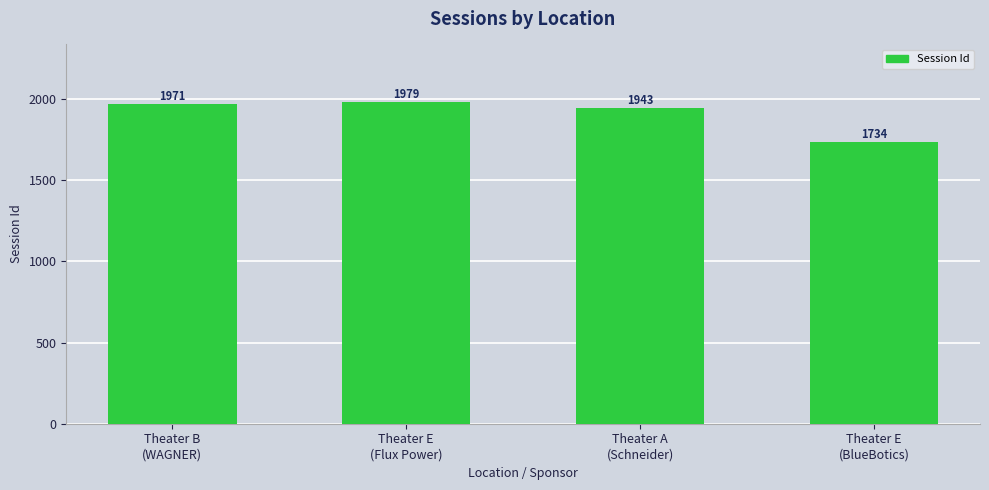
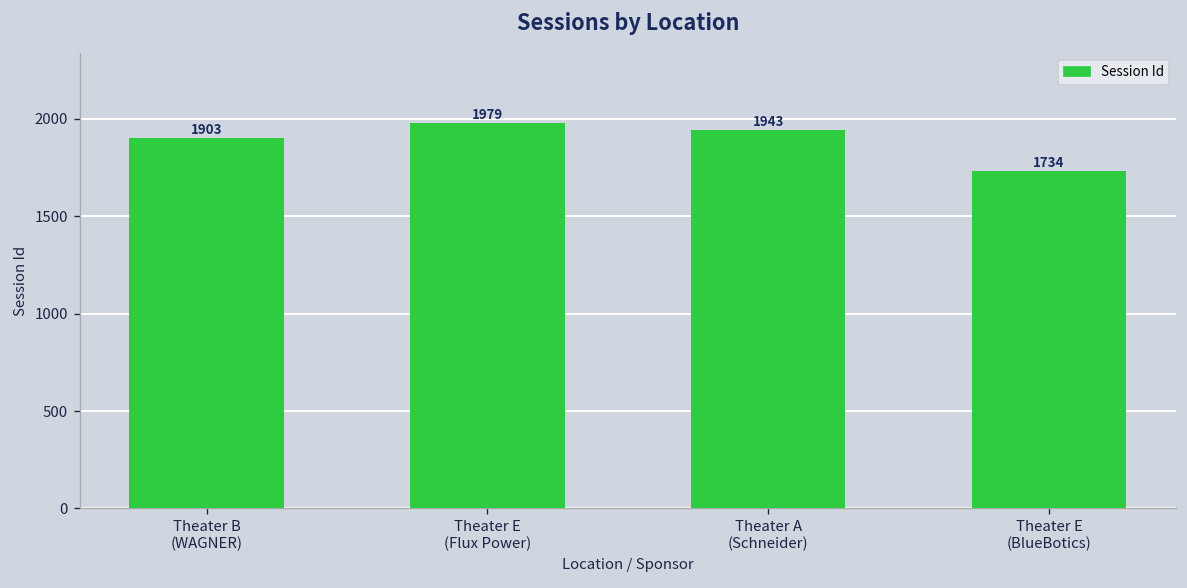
Theater B (WAGNER): 1971 -> 1903
